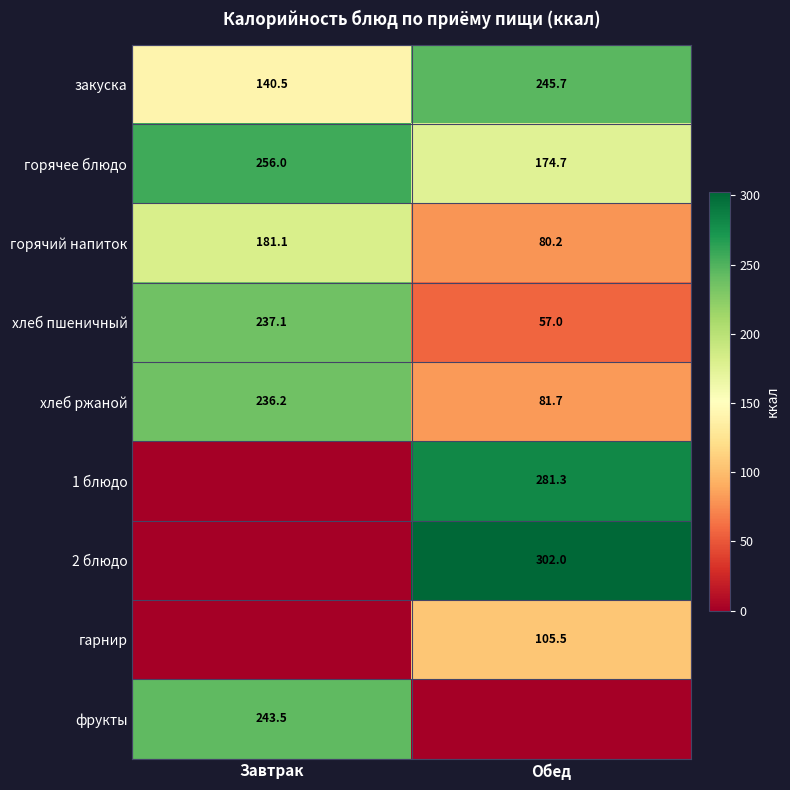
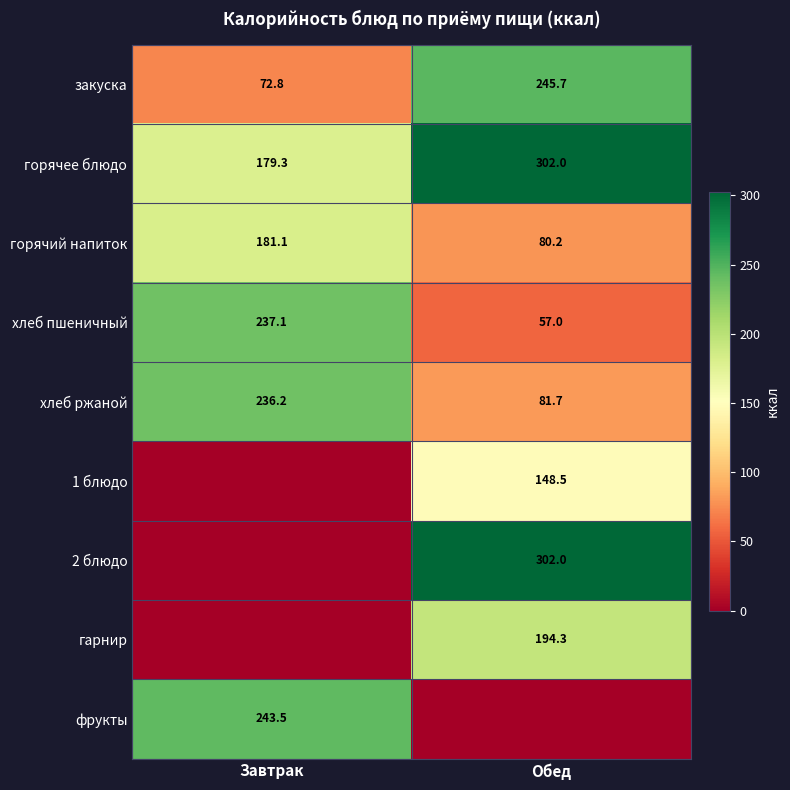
закуска, Завтрак: 140.5 -> 72.8
горячее блюдо, Завтрак: 256.0 -> 179.3
горячее блюдо, Обед: 174.7 -> 302.0
1 блюдо, Обед: 281.3 -> 148.5
гарнир, Обед: 105.5 -> 194.3
